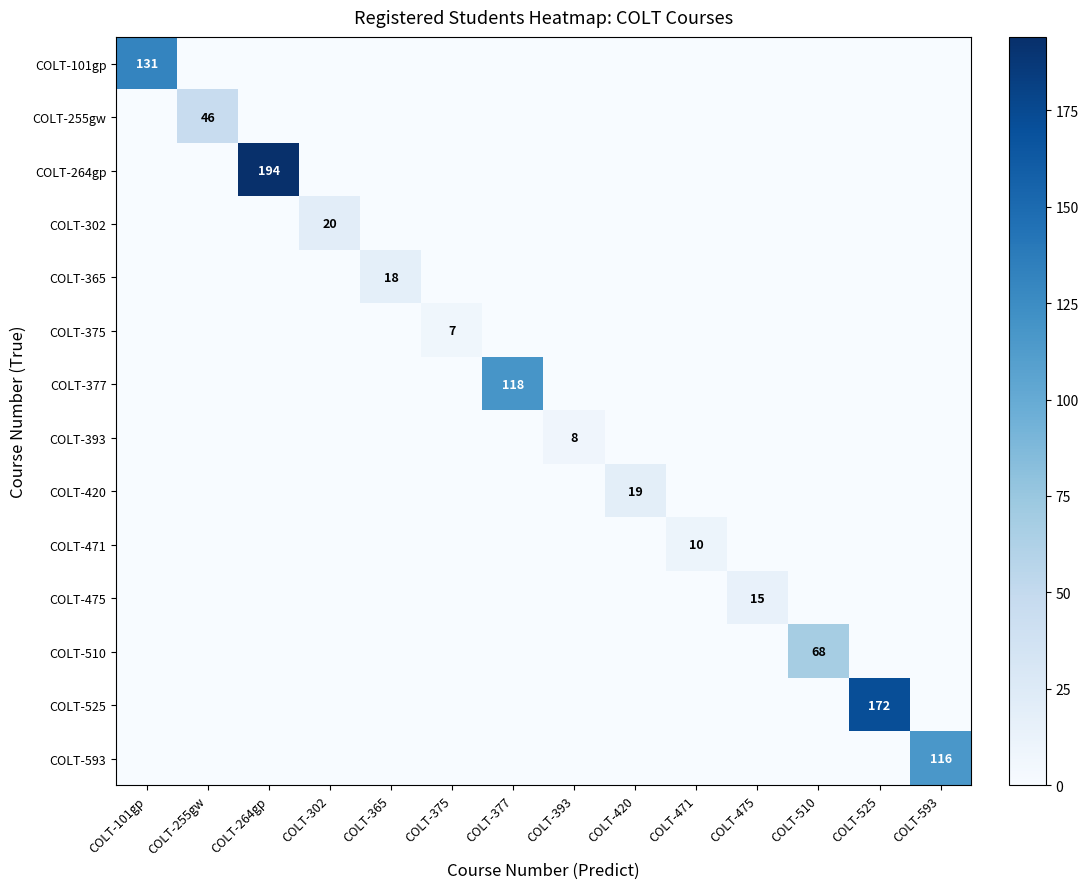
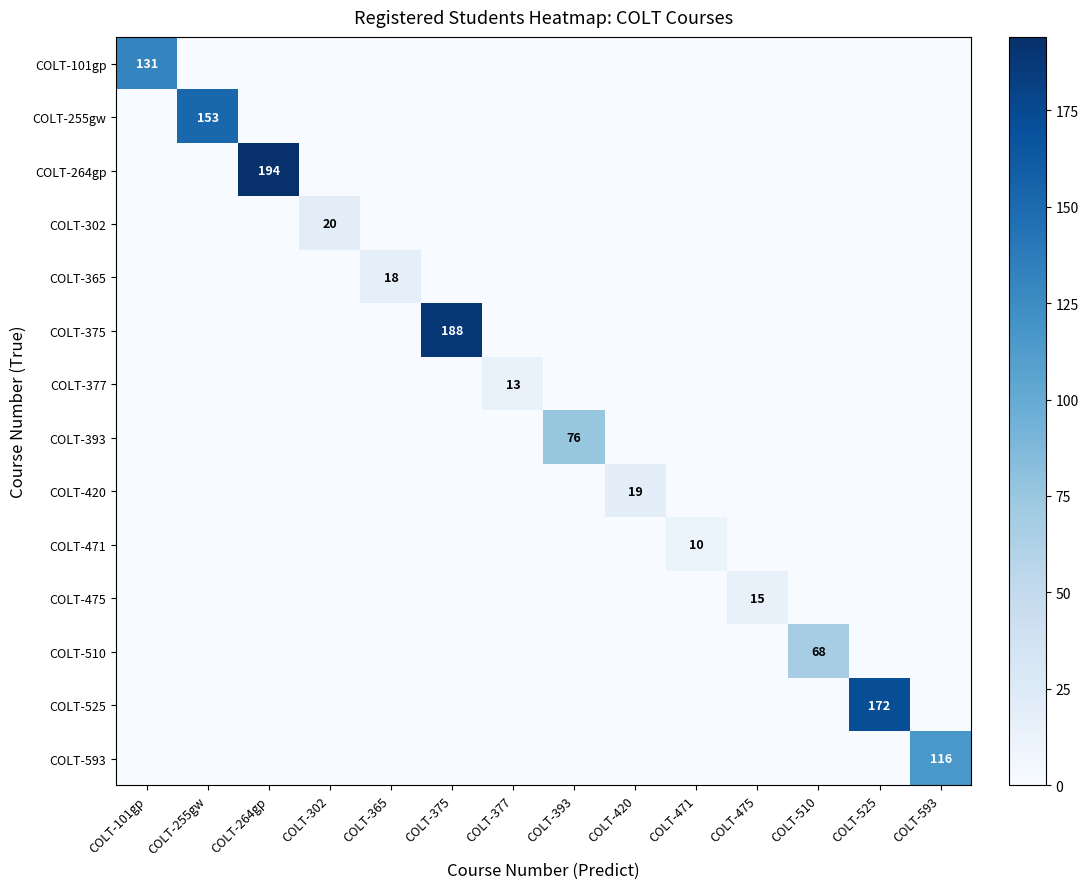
COLT-255gw, COLT-255gw: 46 -> 153
COLT-375, COLT-375: 7 -> 188
COLT-377, COLT-377: 118 -> 13
COLT-393, COLT-393: 8 -> 76
